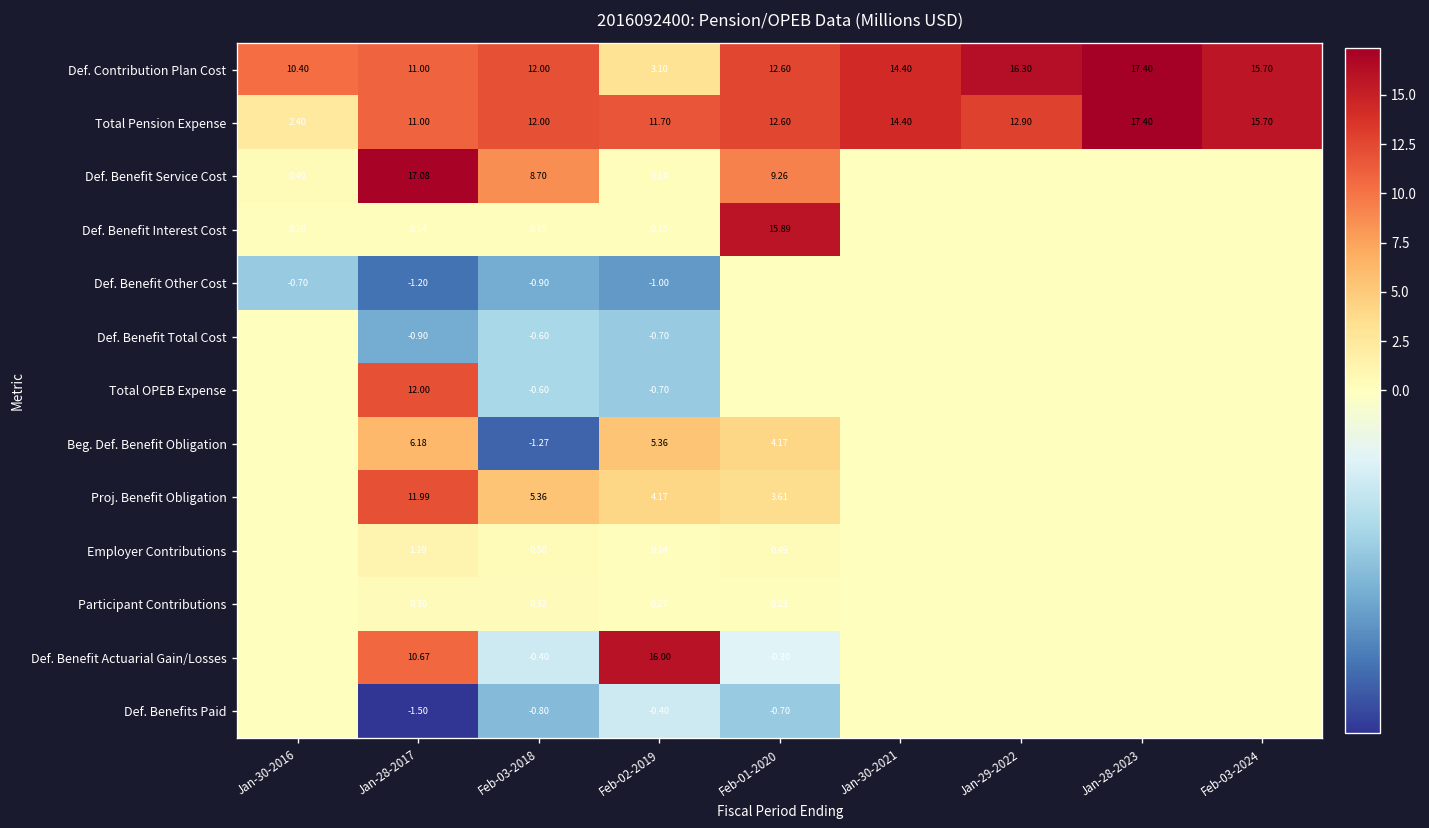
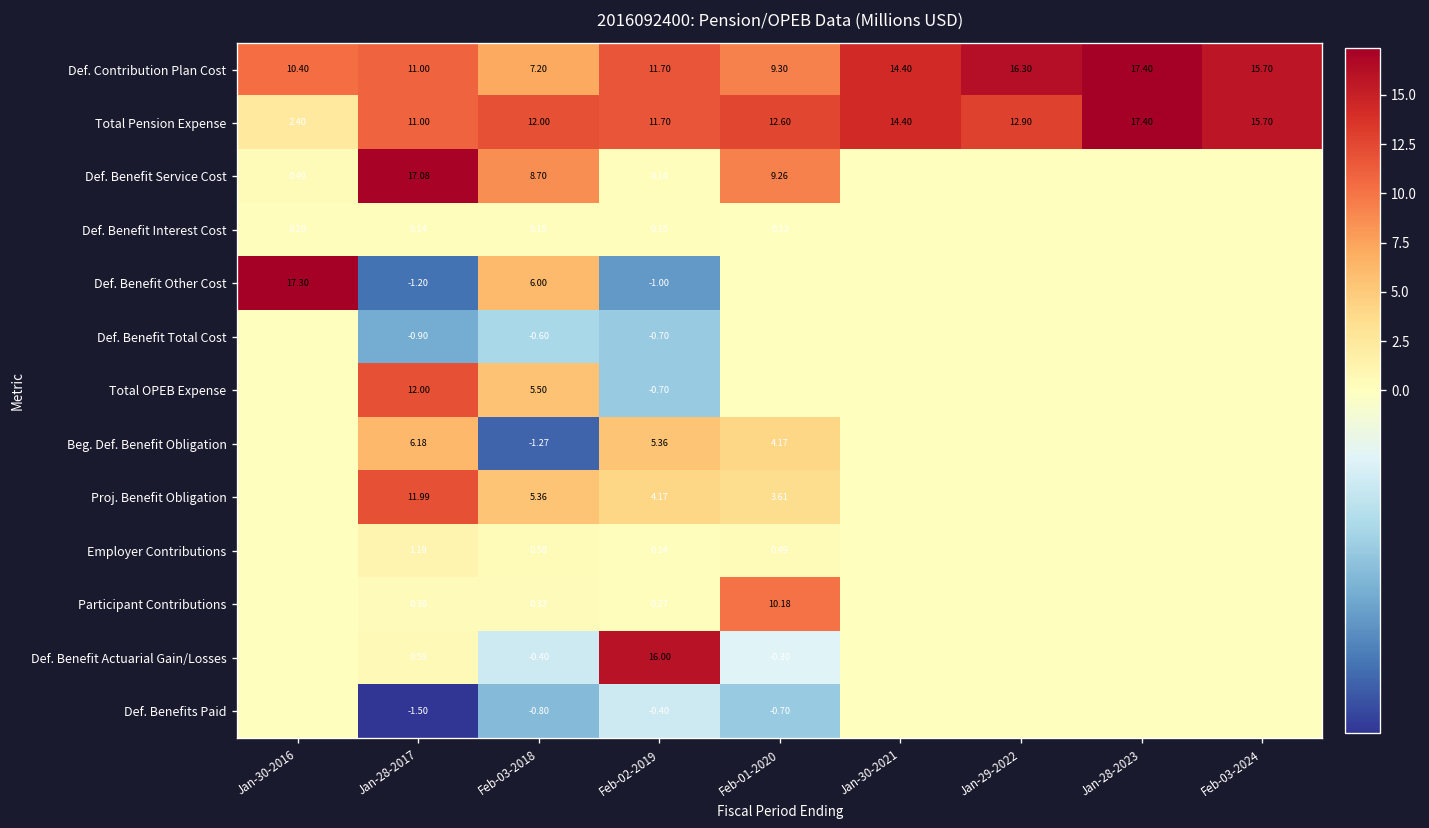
Def. Contribution Plan Cost, Feb-03-2018: 12.00 -> 7.20
Def. Contribution Plan Cost, Feb-02-2019: 3.10 -> 11.70
Def. Contribution Plan Cost, Feb-01-2020: 12.60 -> 9.30
Def. Benefit Interest Cost, Feb-01-2020: 15.89 -> 0.12
Def. Benefit Other Cost, Jan-30-2016: -0.70 -> 17.30
Def. Benefit Other Cost, Feb-03-2018: -0.90 -> 6.00
Total OPEB Expense, Feb-03-2018: -0.60 -> 5.50
Participant Contributions, Feb-01-2020: 0.23 -> 10.18
Def. Benefit Actuarial Gain/Losses, Jan-28-2017: 10.67 -> 0.59
